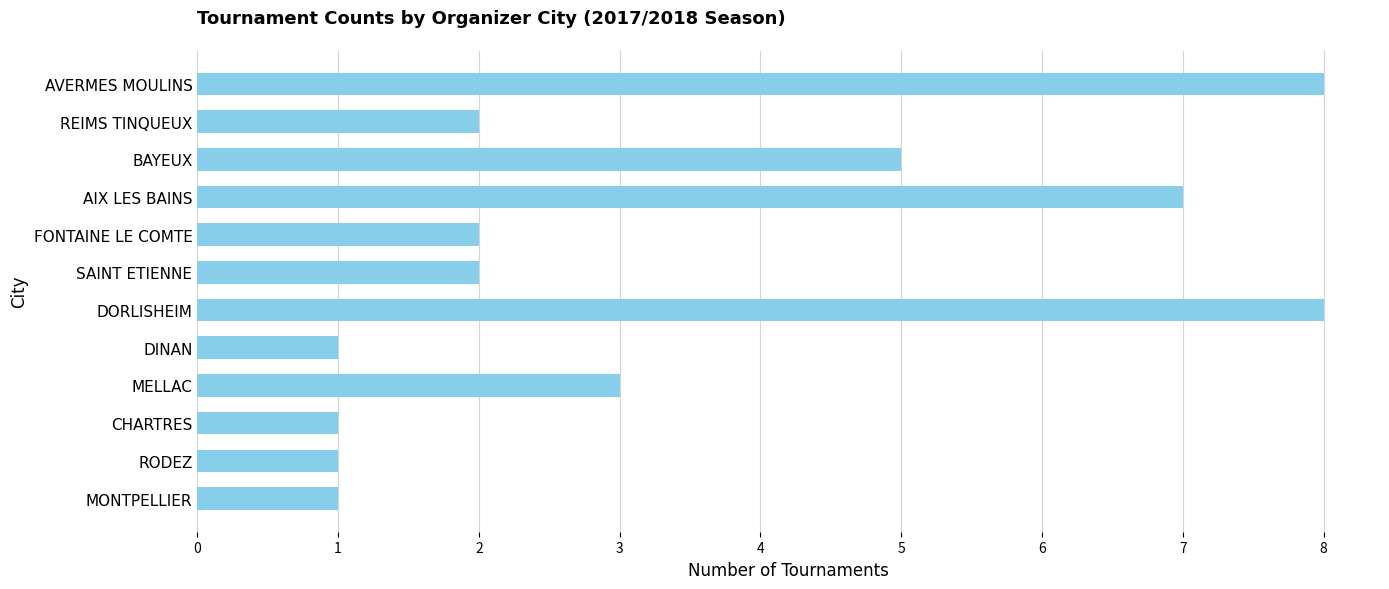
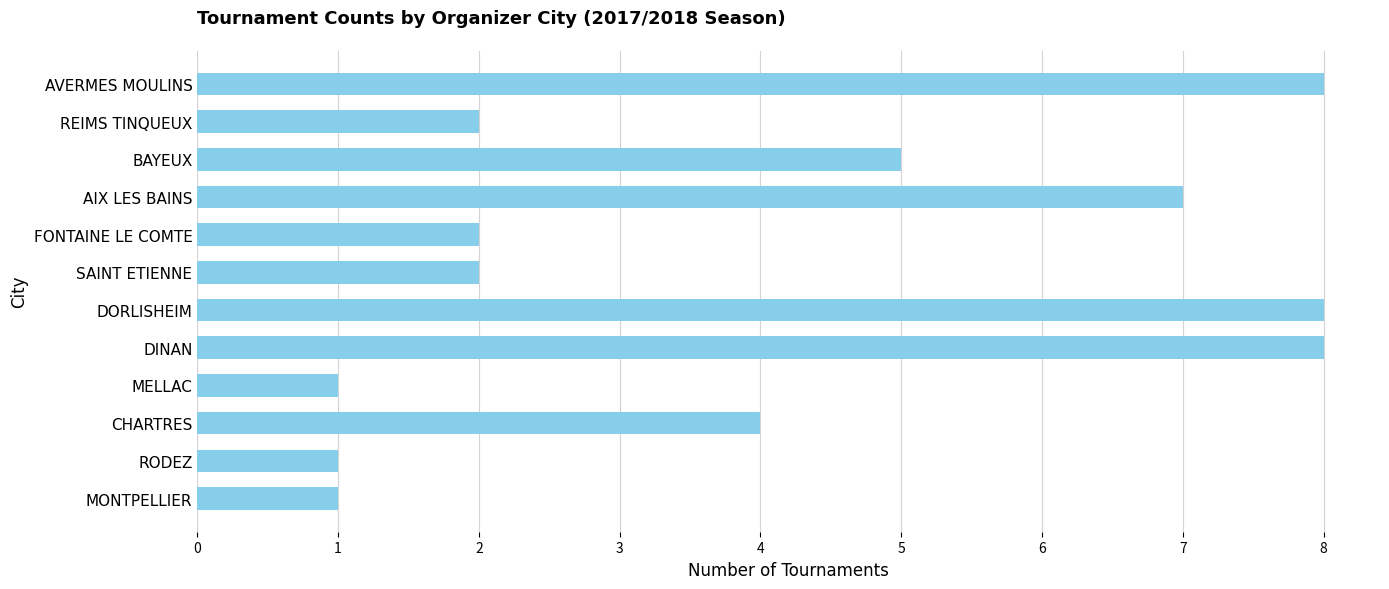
DINAN: 1 -> 8
MELLAC: 3 -> 1
CHARTRES: 1 -> 4
